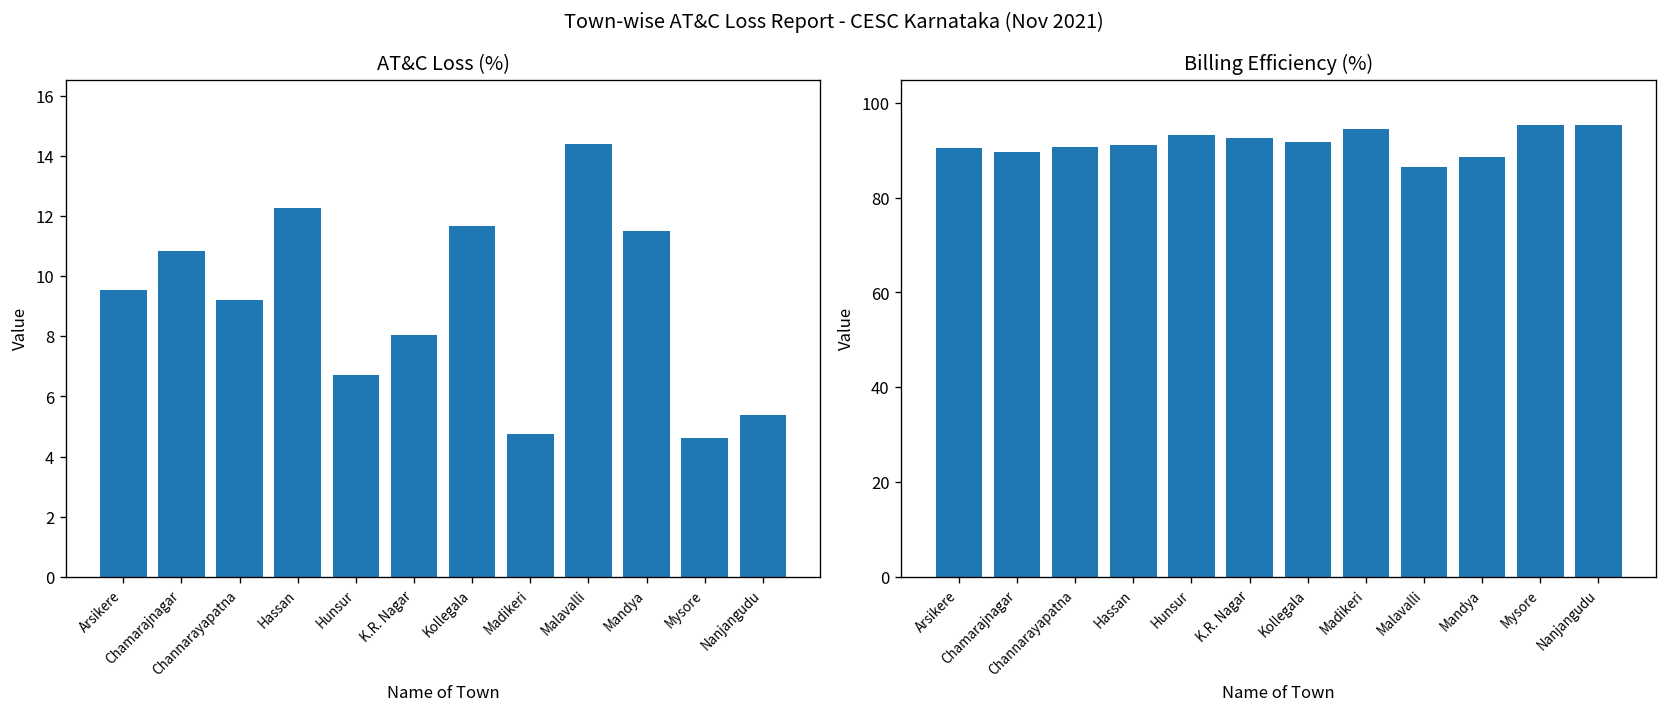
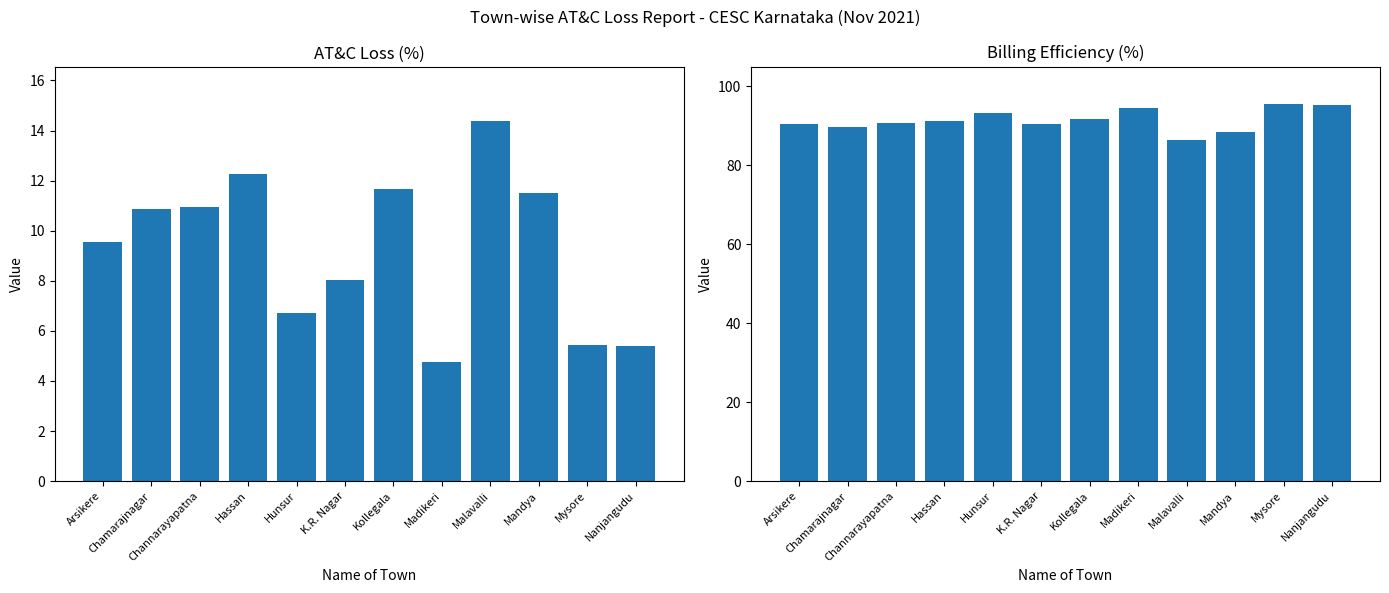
AT&C Loss (%), Channarayapatna: 9.2 -> 10.9
AT&C Loss (%), Mysore: 4.6 -> 5.4
Billing Efficiency (%), K.R. Nagar: 93 -> 91
